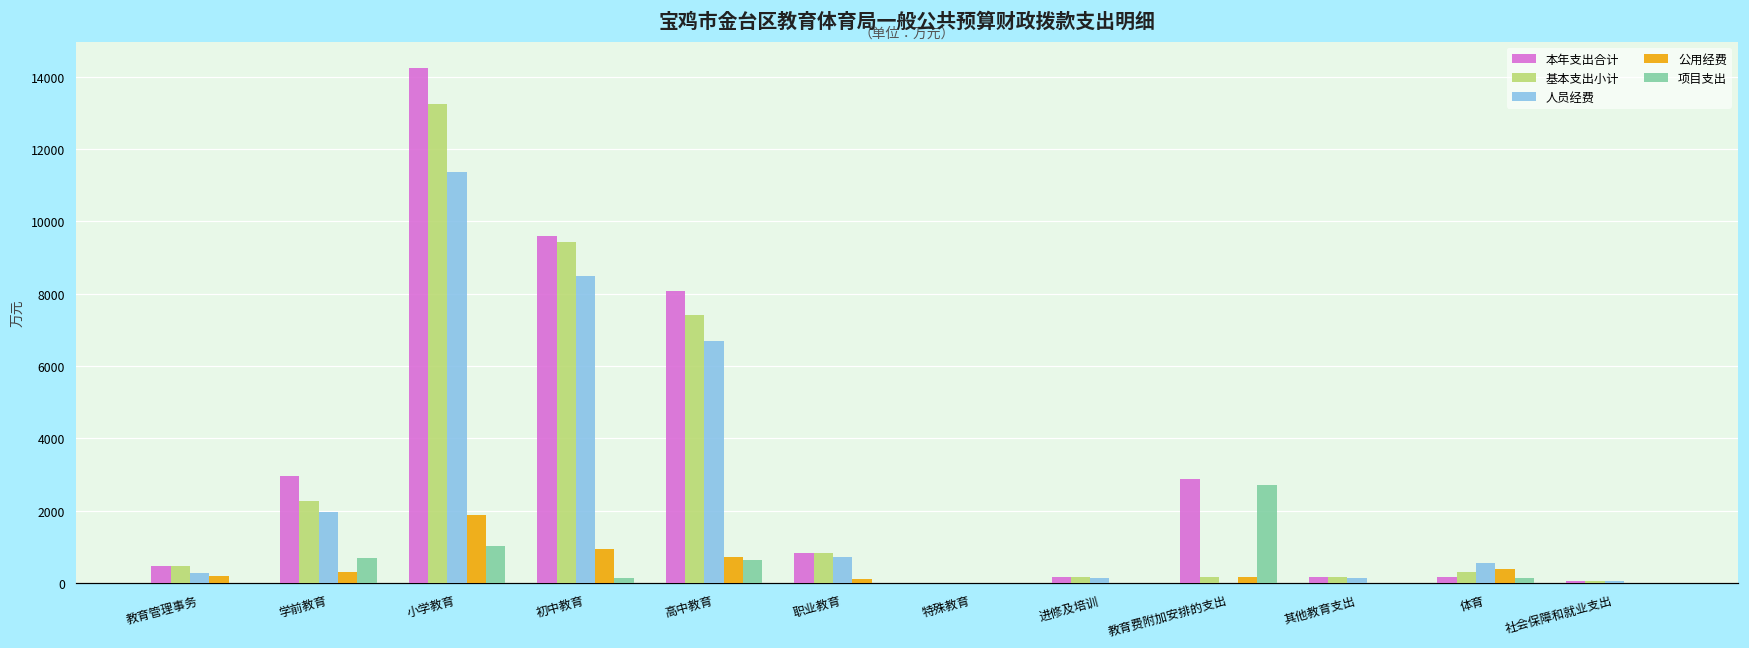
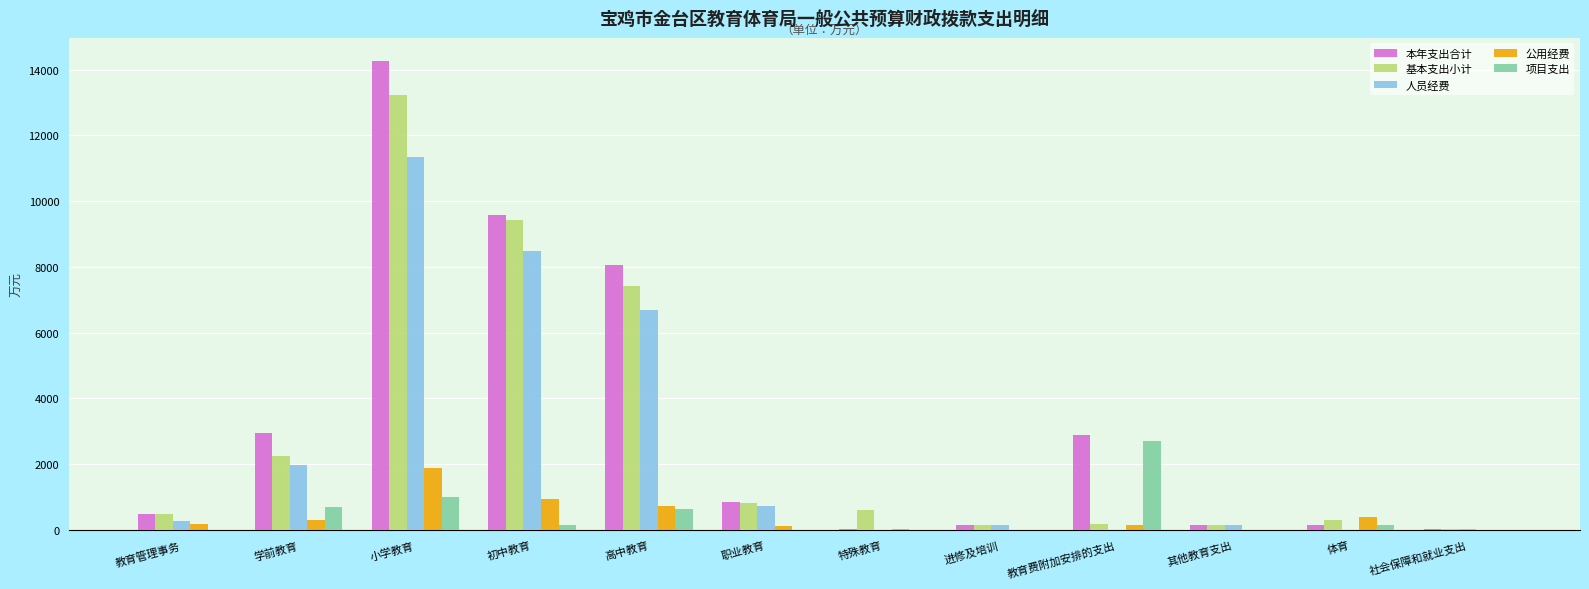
基本支出小计, 特殊教育: 0 -> 600
人员经费, 体育: 500 -> 0
